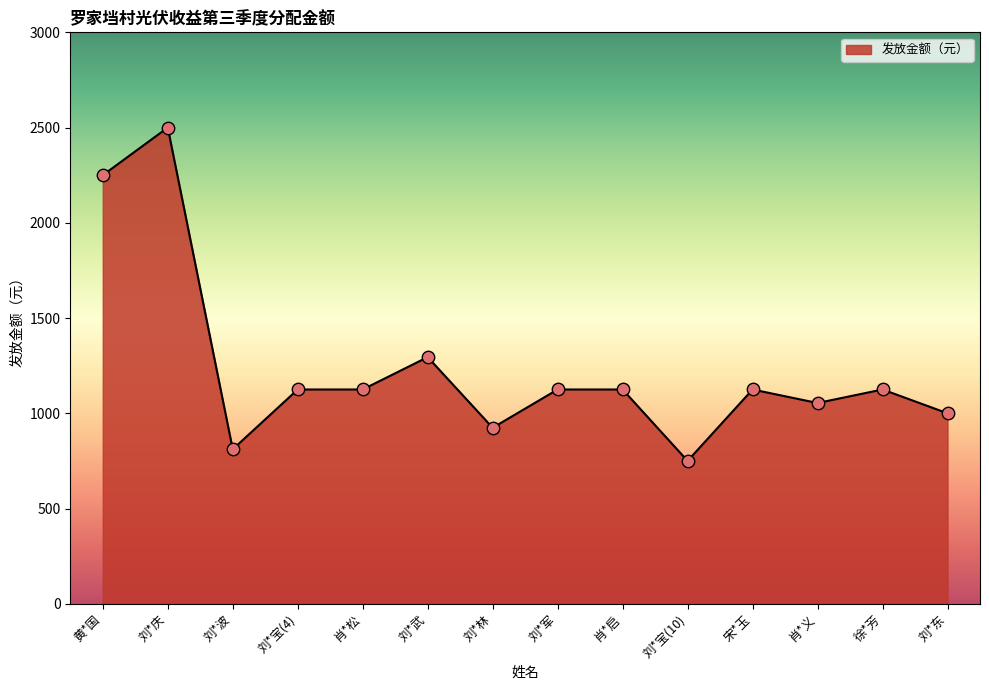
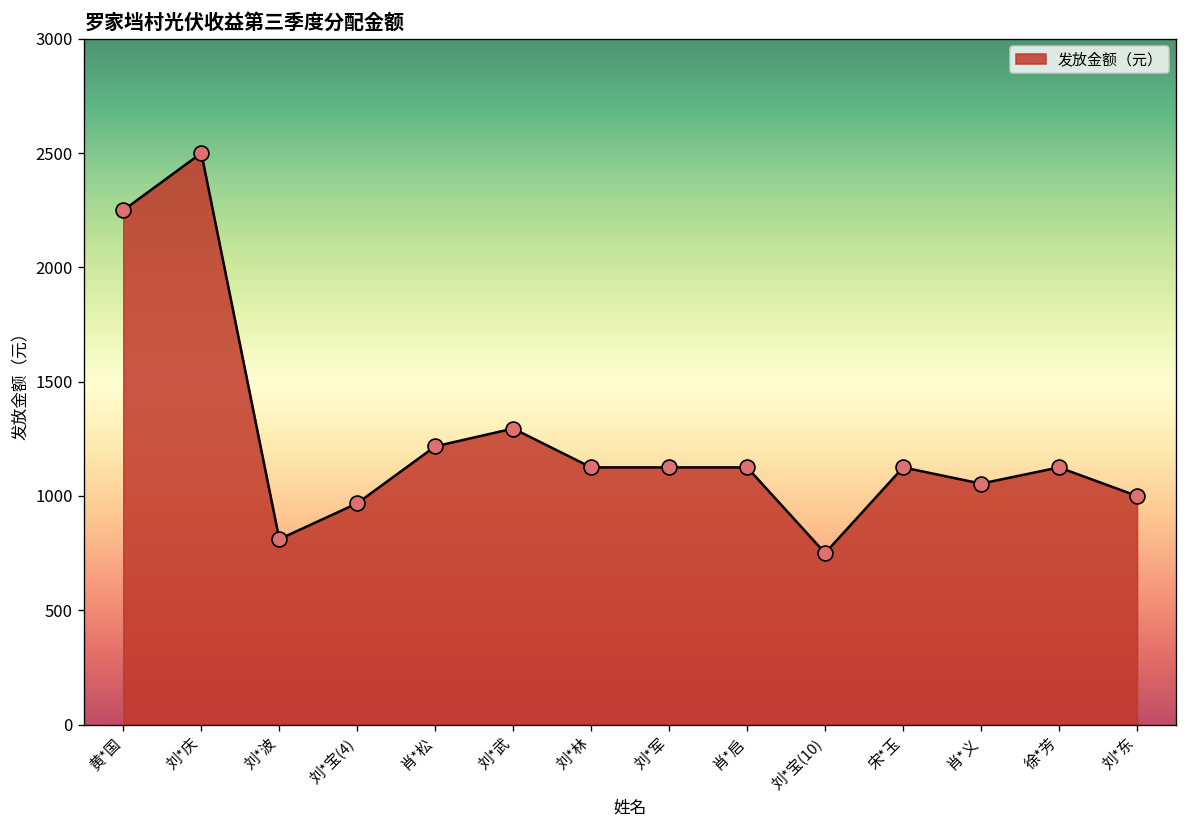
刘*宝(4): 1130 -> 970
肖*松: 1130 -> 1220
刘*林: 920 -> 1130
